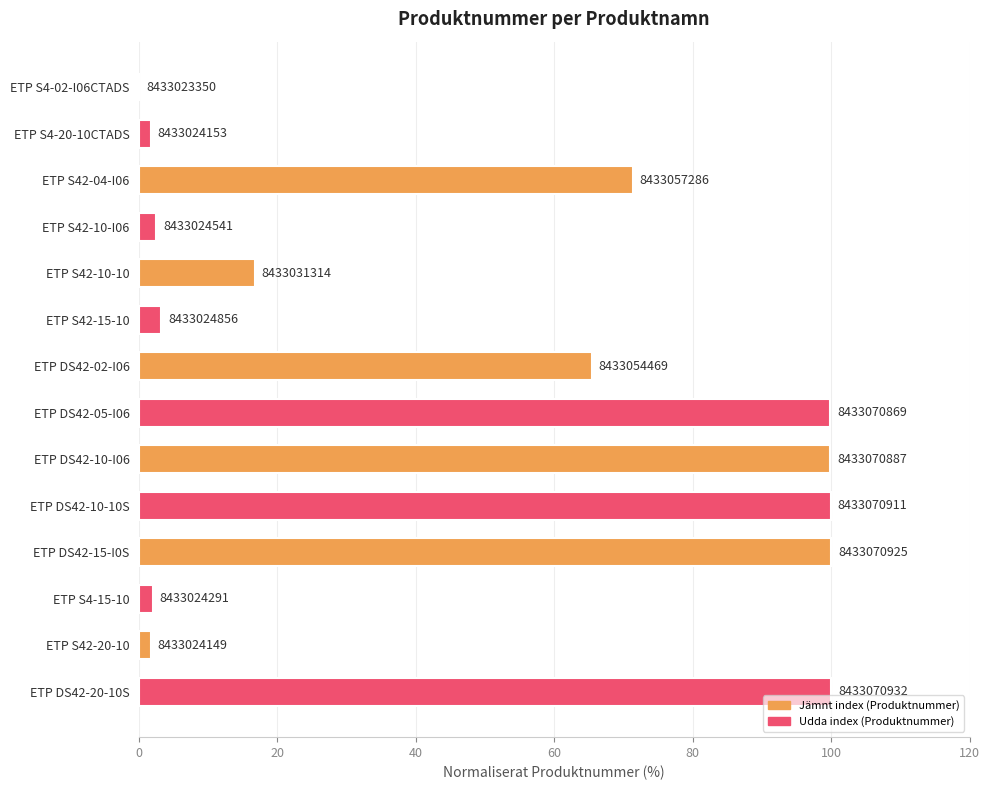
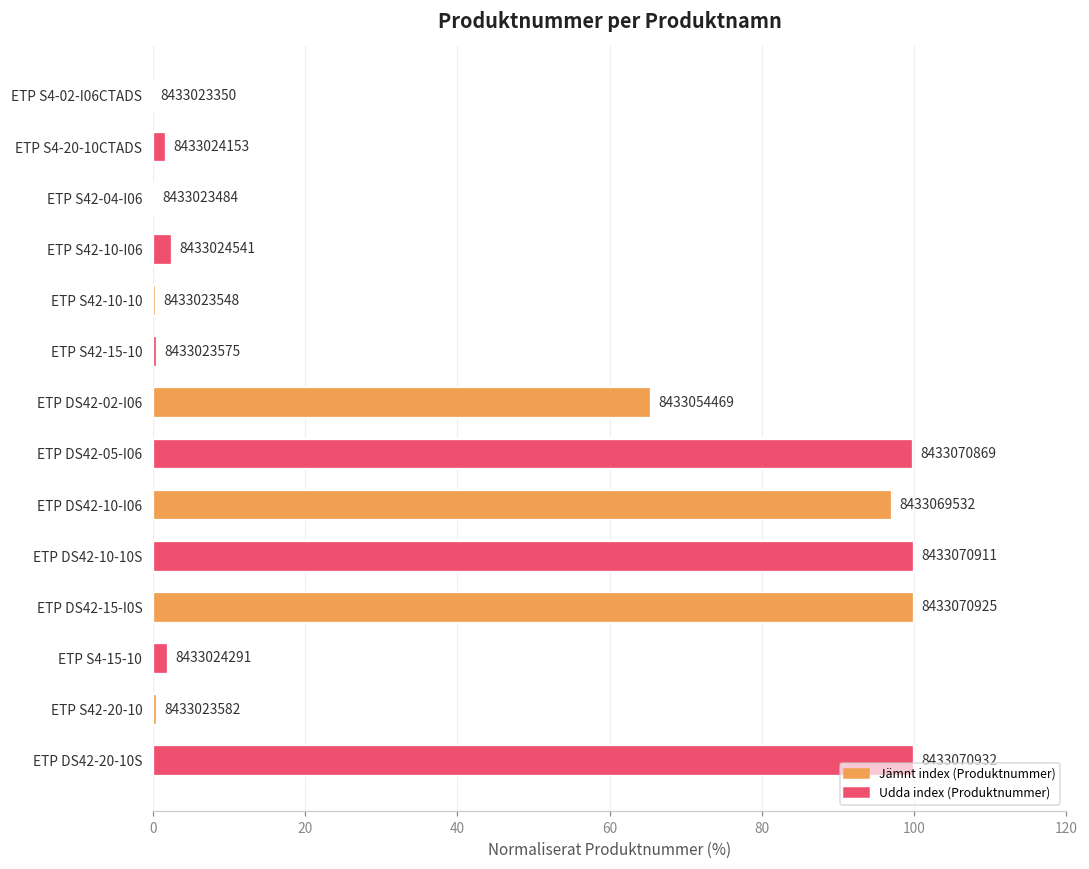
ETP S42-04-I06: 8433057286 -> 8433023484
ETP S42-10-10: 8433031314 -> 8433023548
ETP S42-15-10: 8433024856 -> 8433023575
ETP DS42-10-I06: 8433070887 -> 8433069532
ETP S42-20-10: 8433024149 -> 8433023582
